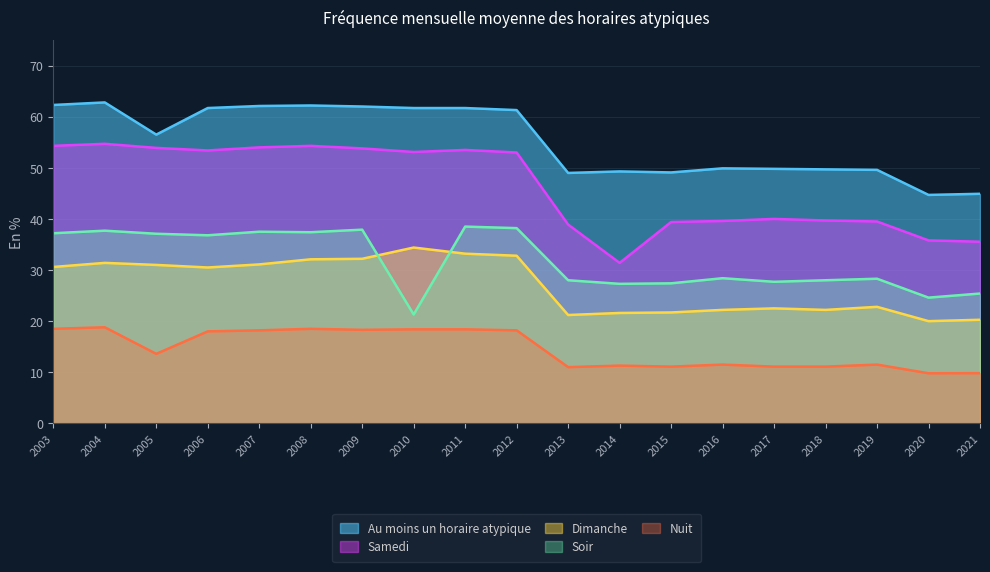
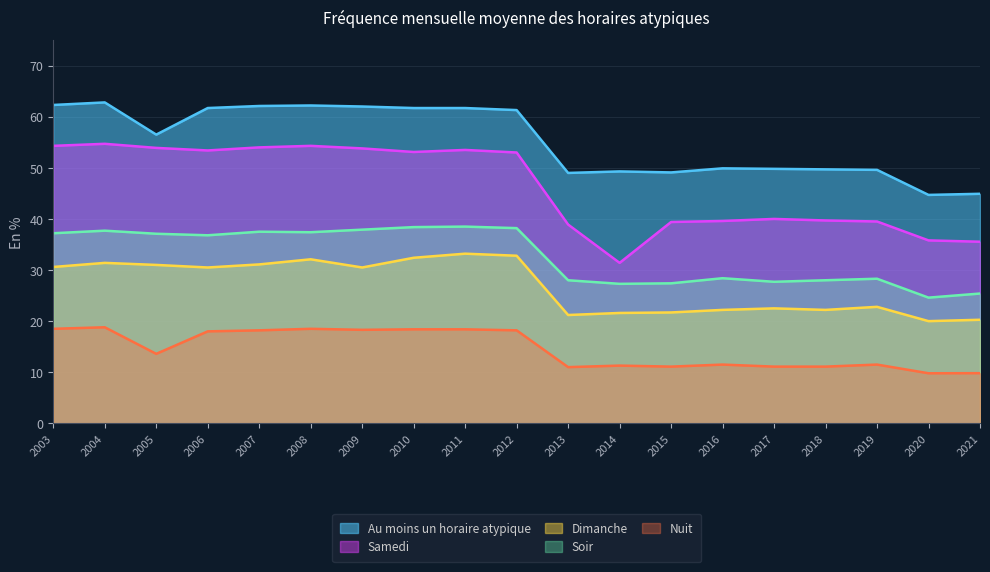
Dimanche, 2009: 32 -> 31
Dimanche, 2010: 34 -> 32
Soir, 2010: 21 -> 38
